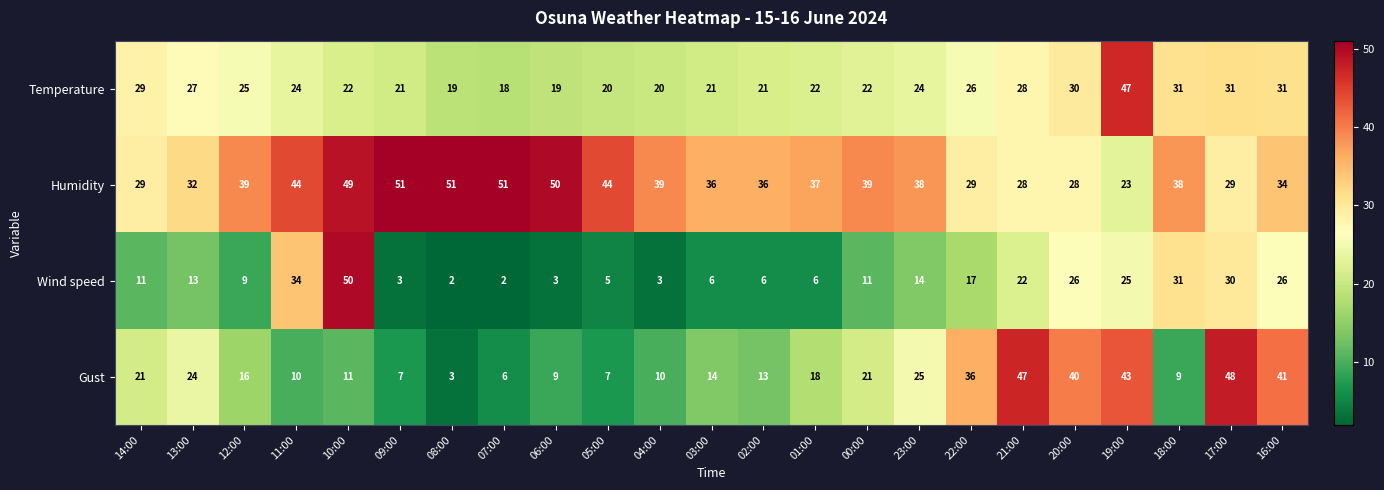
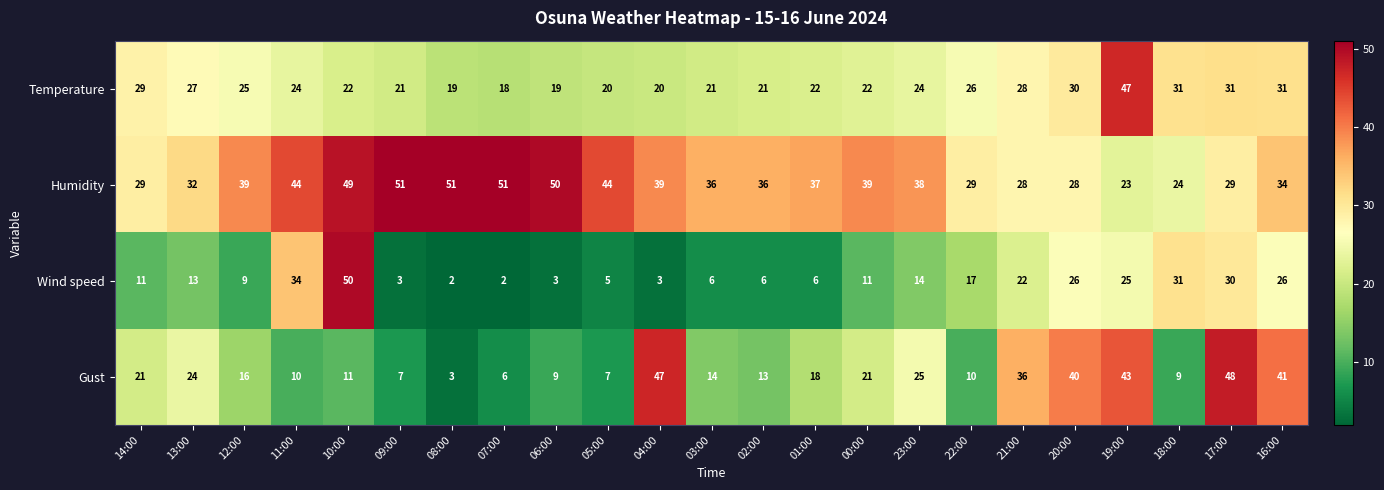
Humidity, 18:00: 38 -> 24
Gust, 04:00: 10 -> 47
Gust, 22:00: 36 -> 10
Gust, 21:00: 47 -> 36
